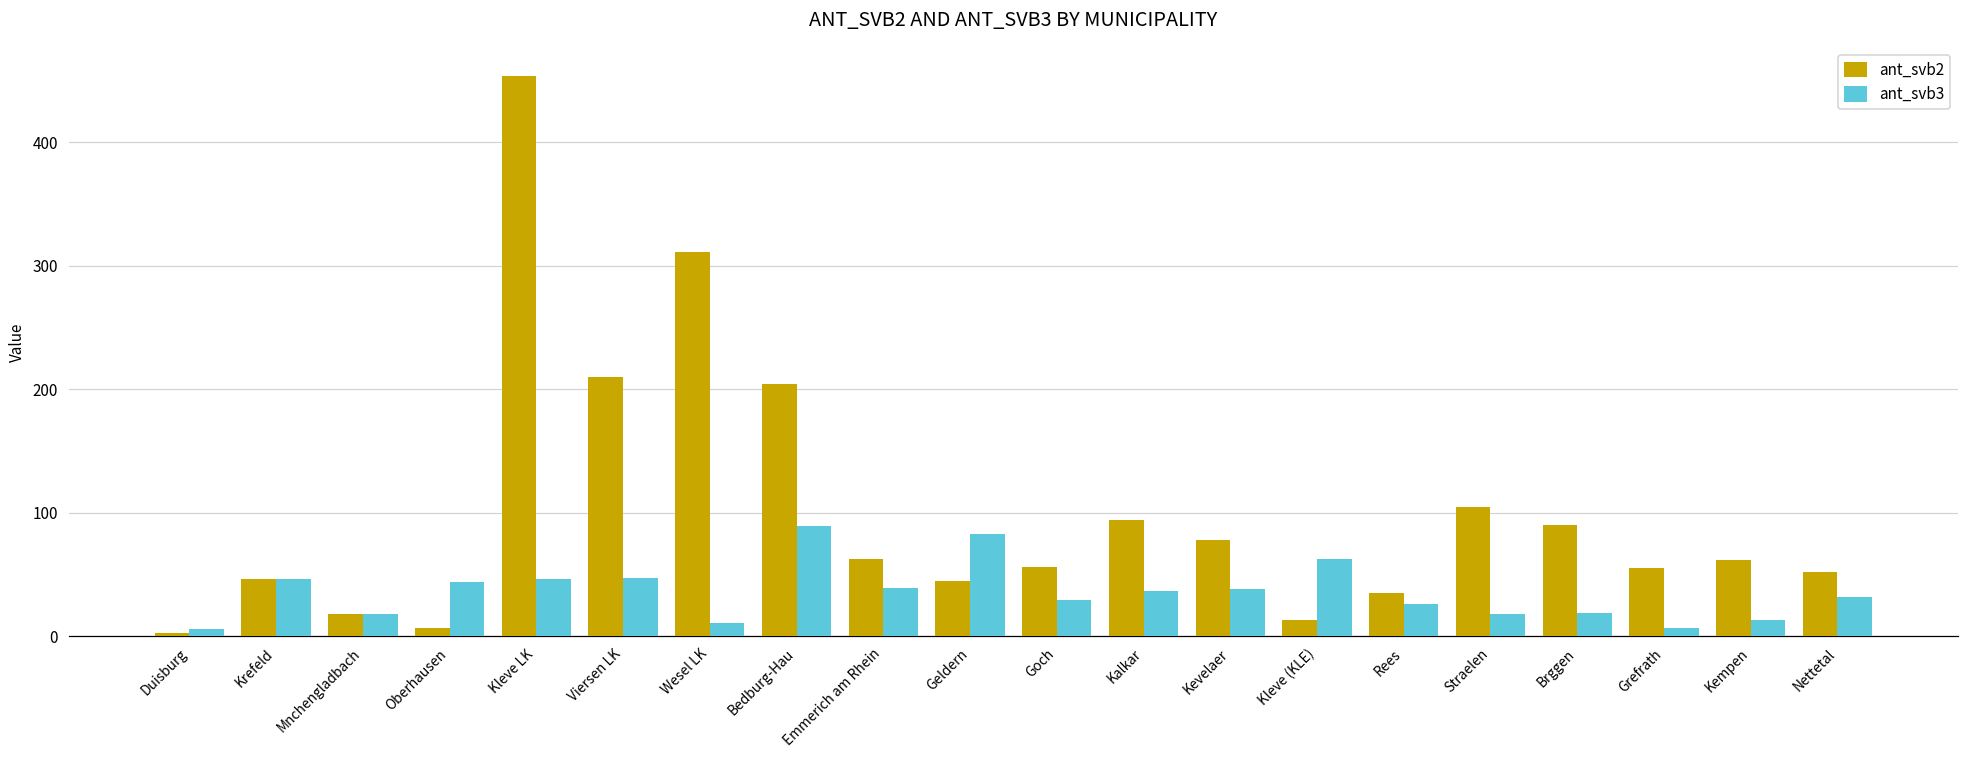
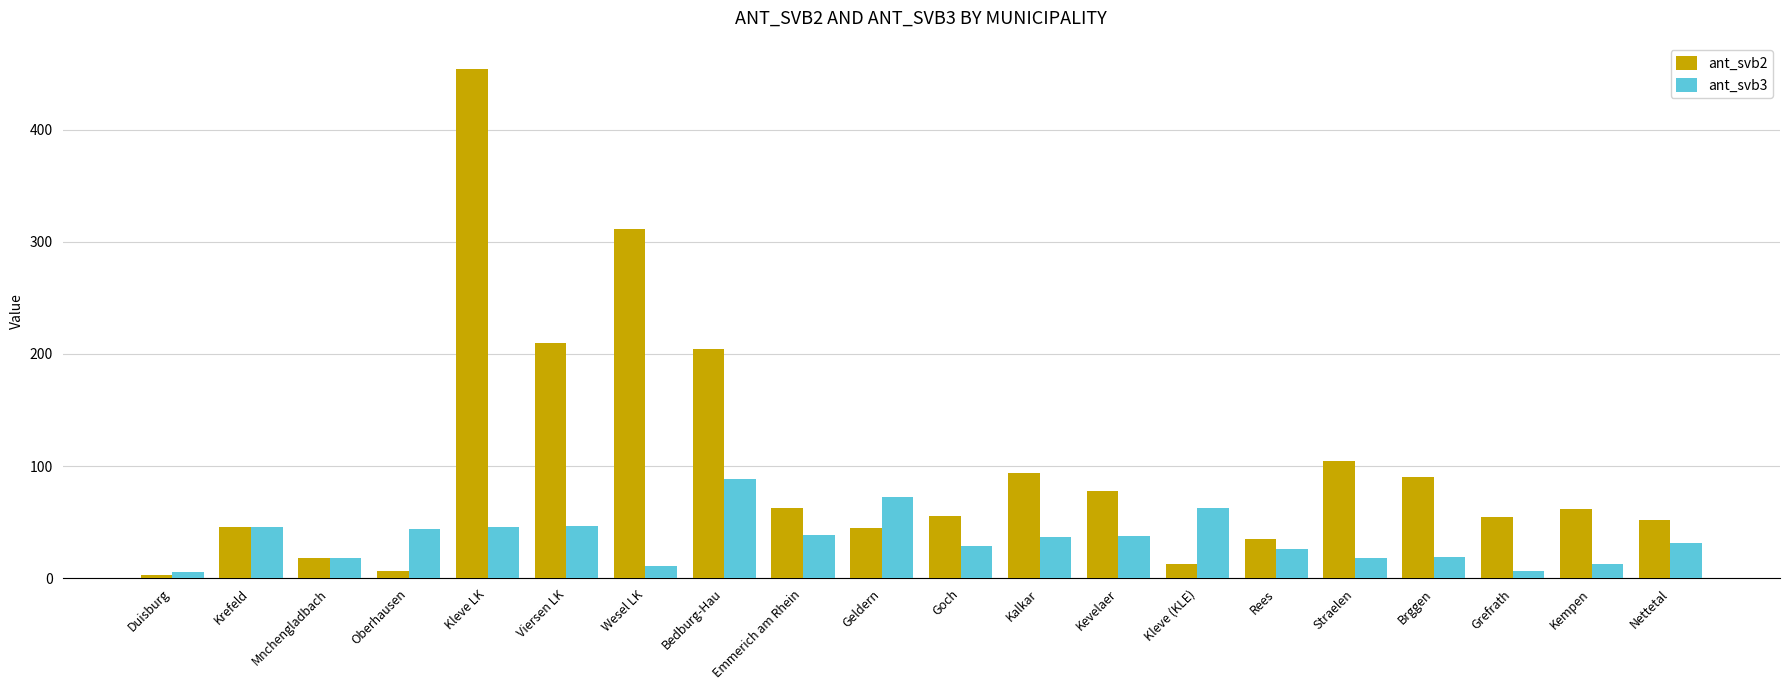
ant_svb3, Geldern: 83 -> 73
